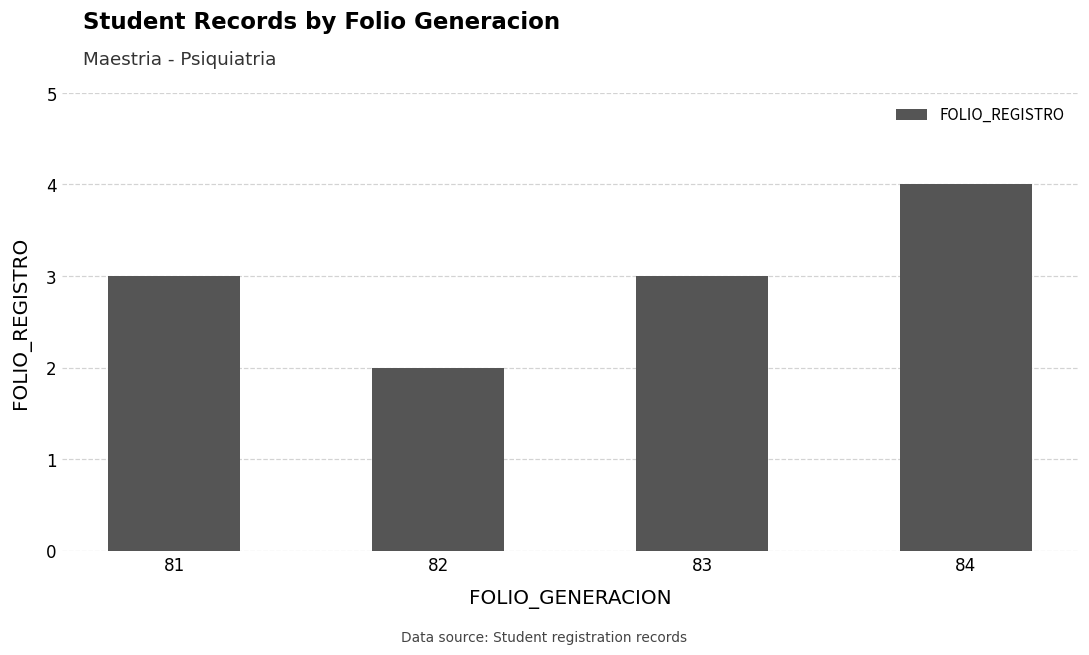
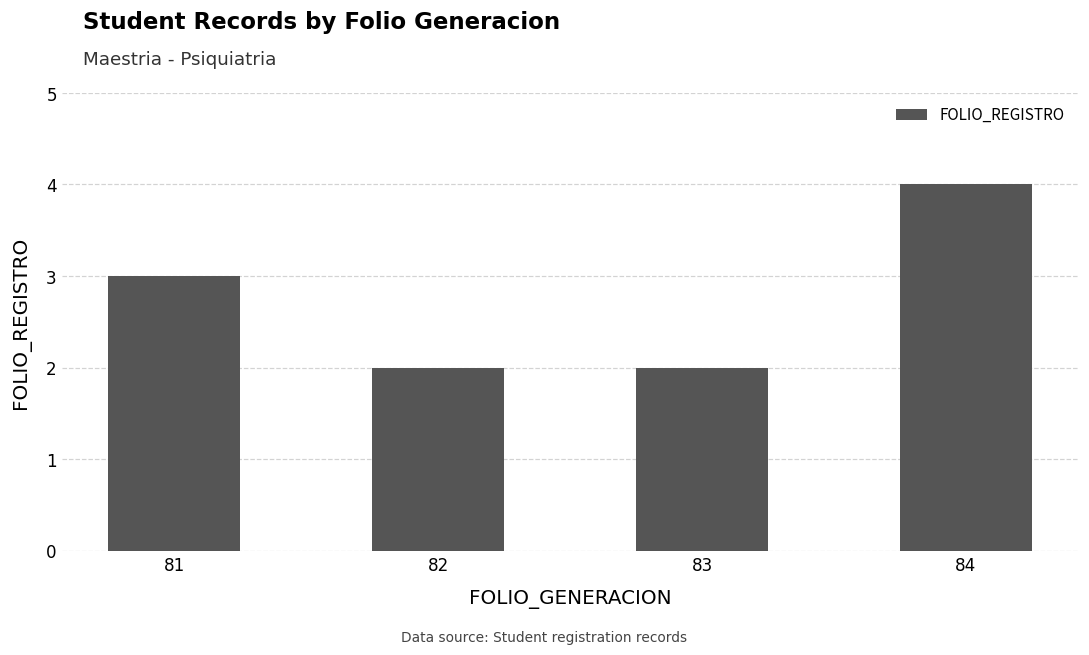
83: 3 -> 2
